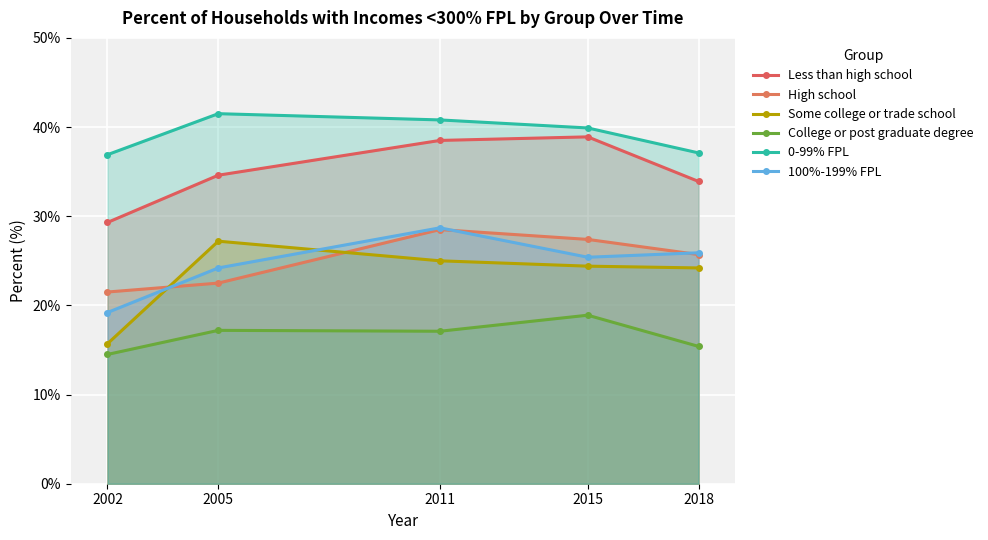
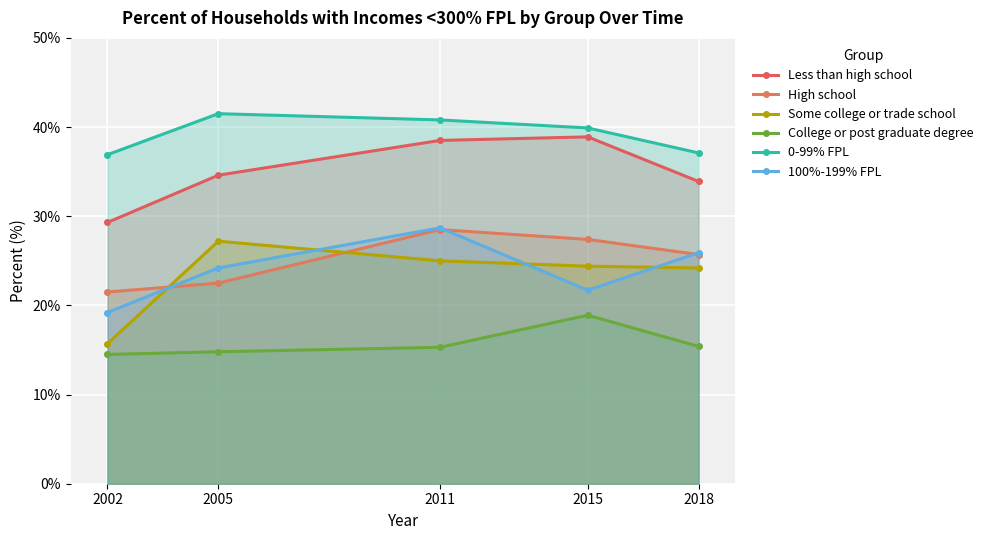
College or post graduate degree, 2005: 17% -> 15%
College or post graduate degree, 2011: 17% -> 15%
100%-199% FPL, 2015: 25% -> 22%
